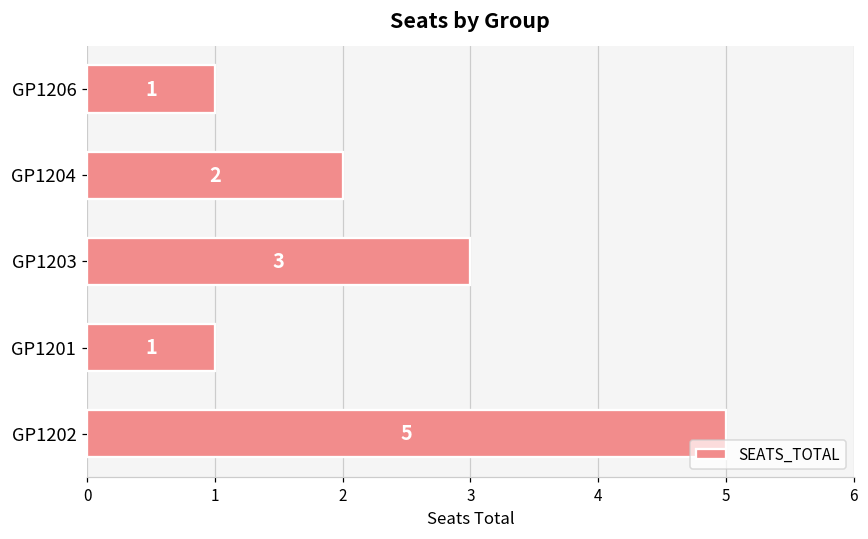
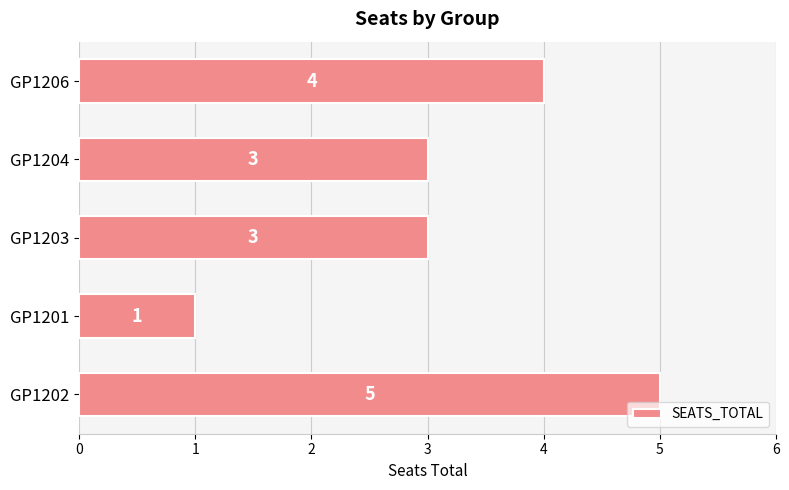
GP1206: 1 -> 4
GP1204: 2 -> 3
